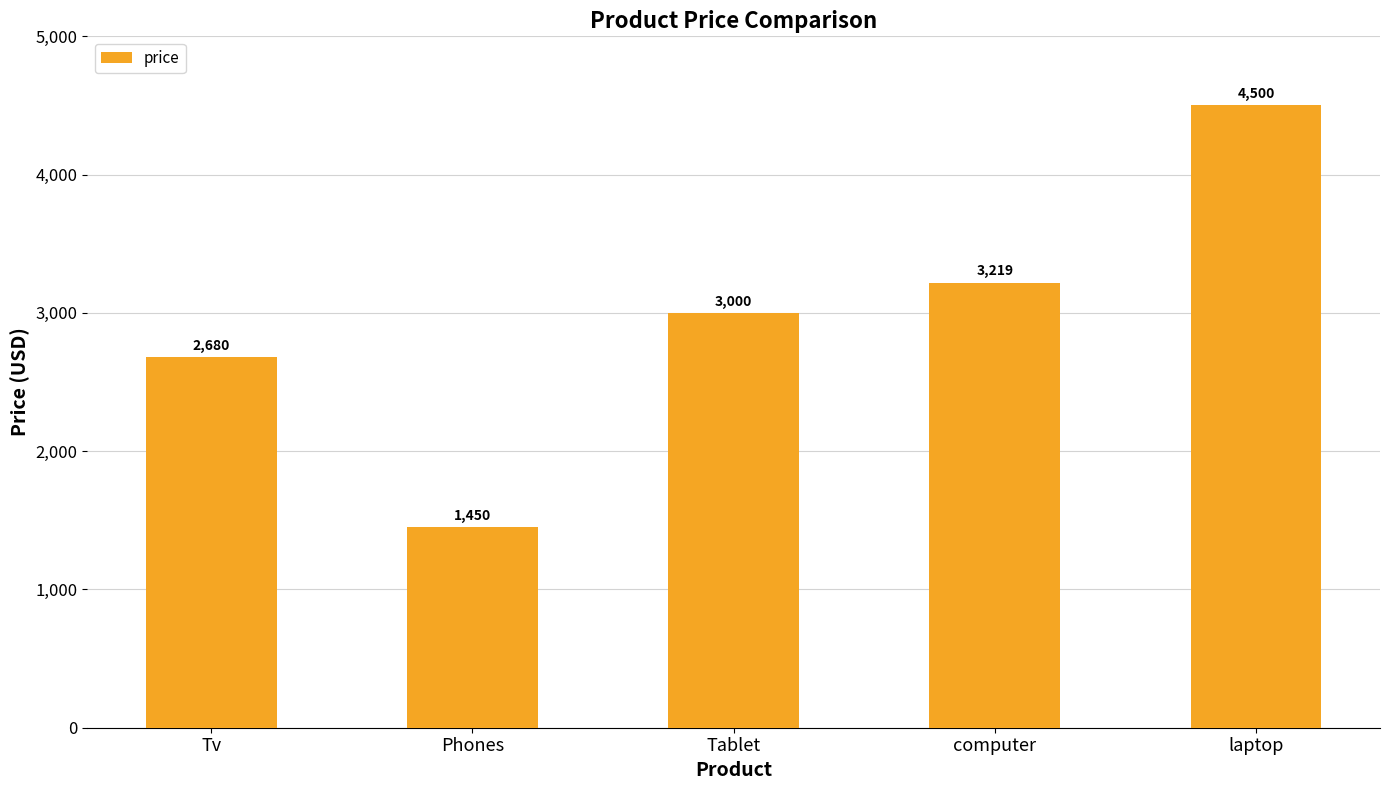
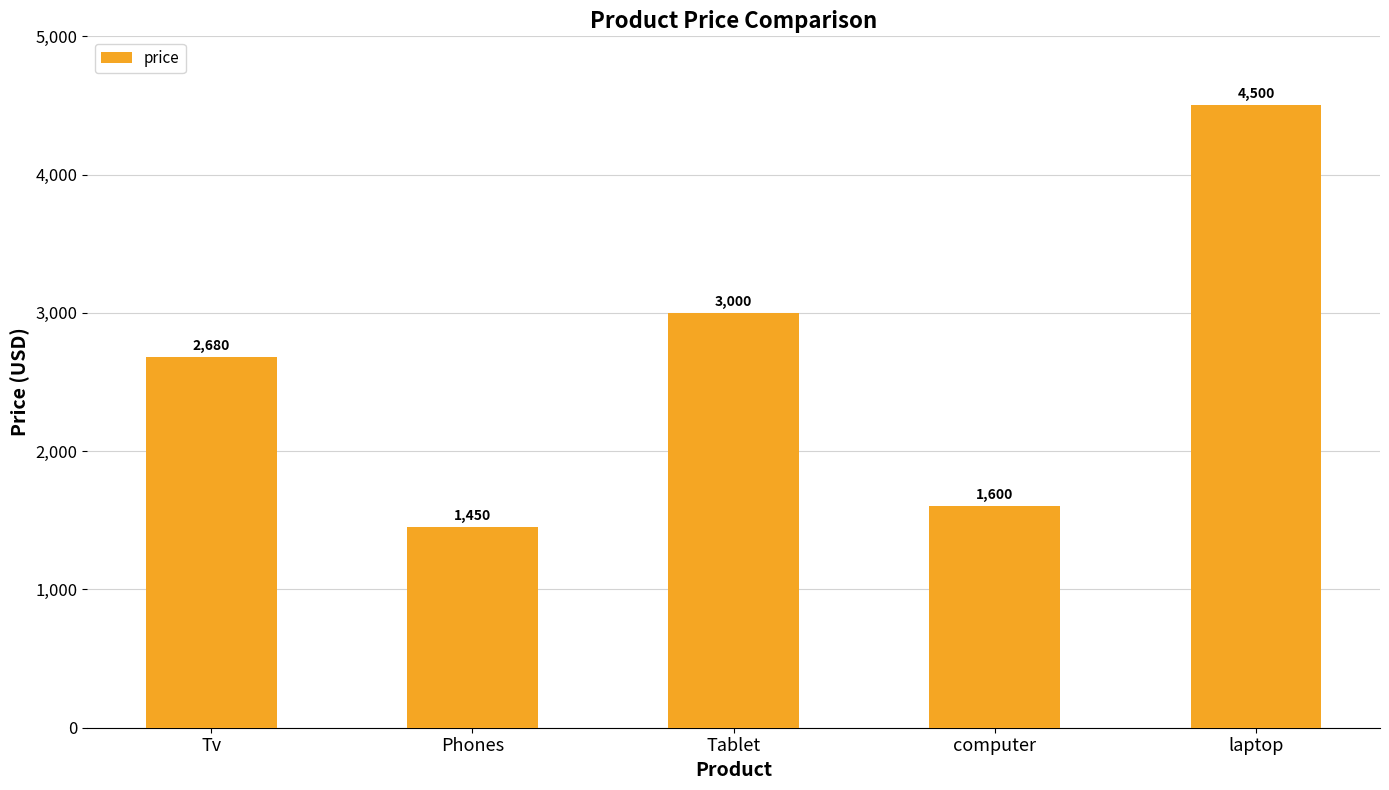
computer: 3,219 -> 1,600
